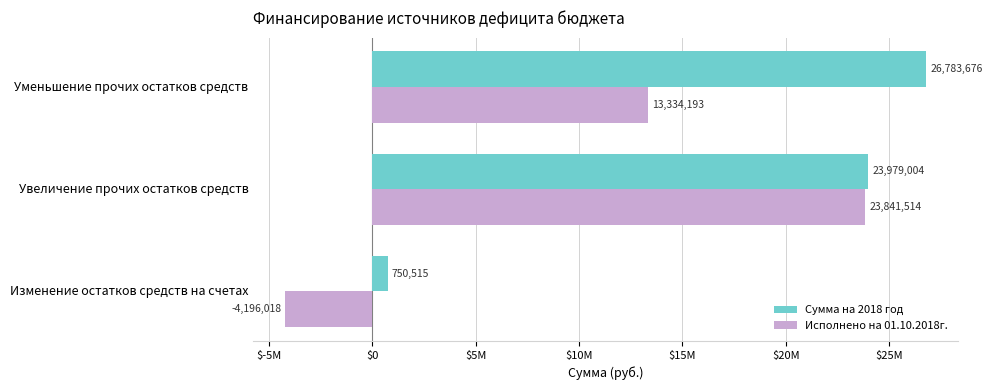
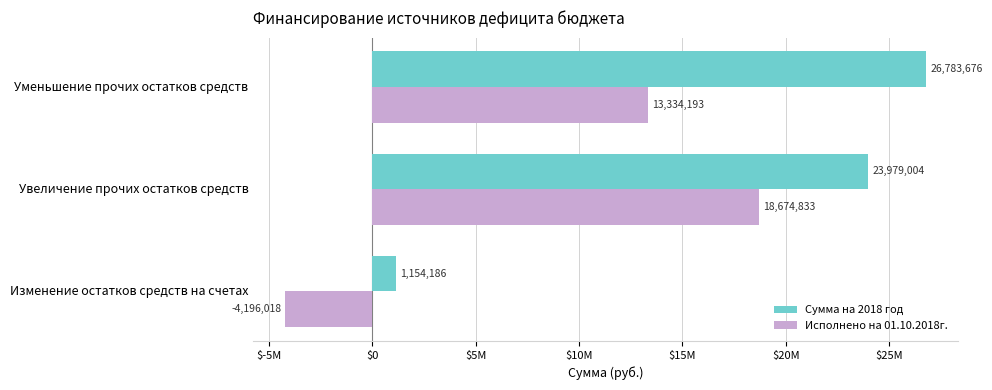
Исполнено на 01.10.2018г., Увеличение прочих остатков средств: 23,841,514 -> 18,674,833
Сумма на 2018 год, Изменение остатков средств на счетах: 750,515 -> 1,154,186
